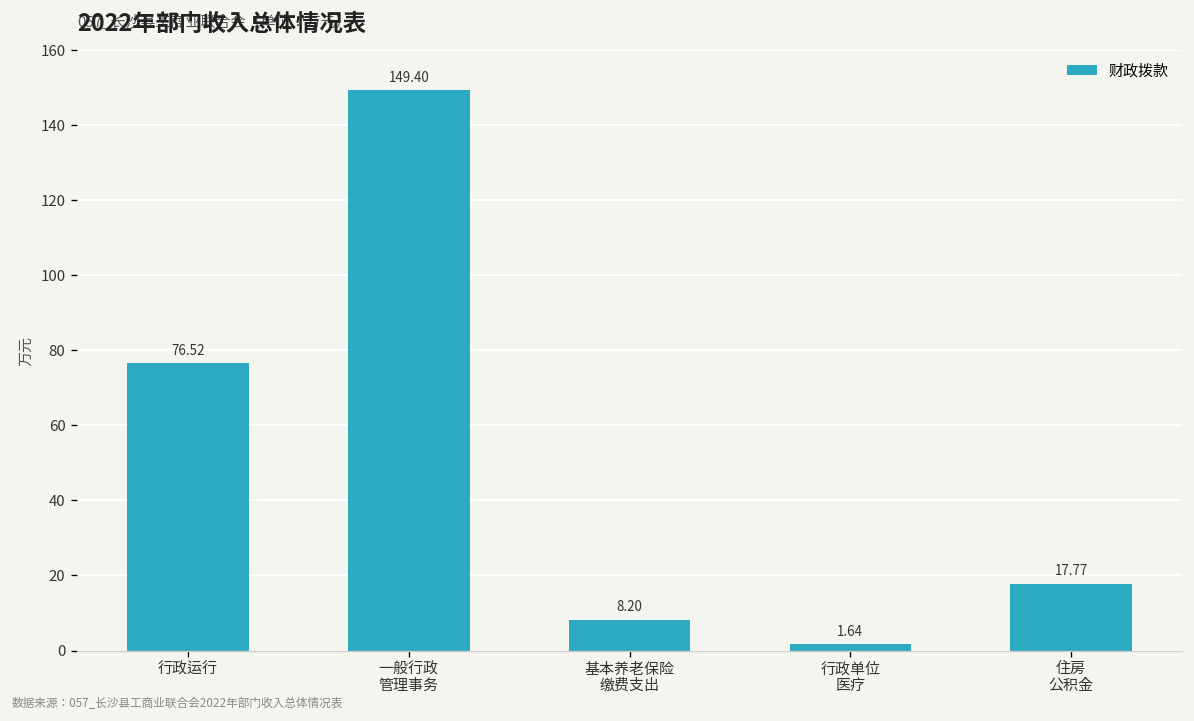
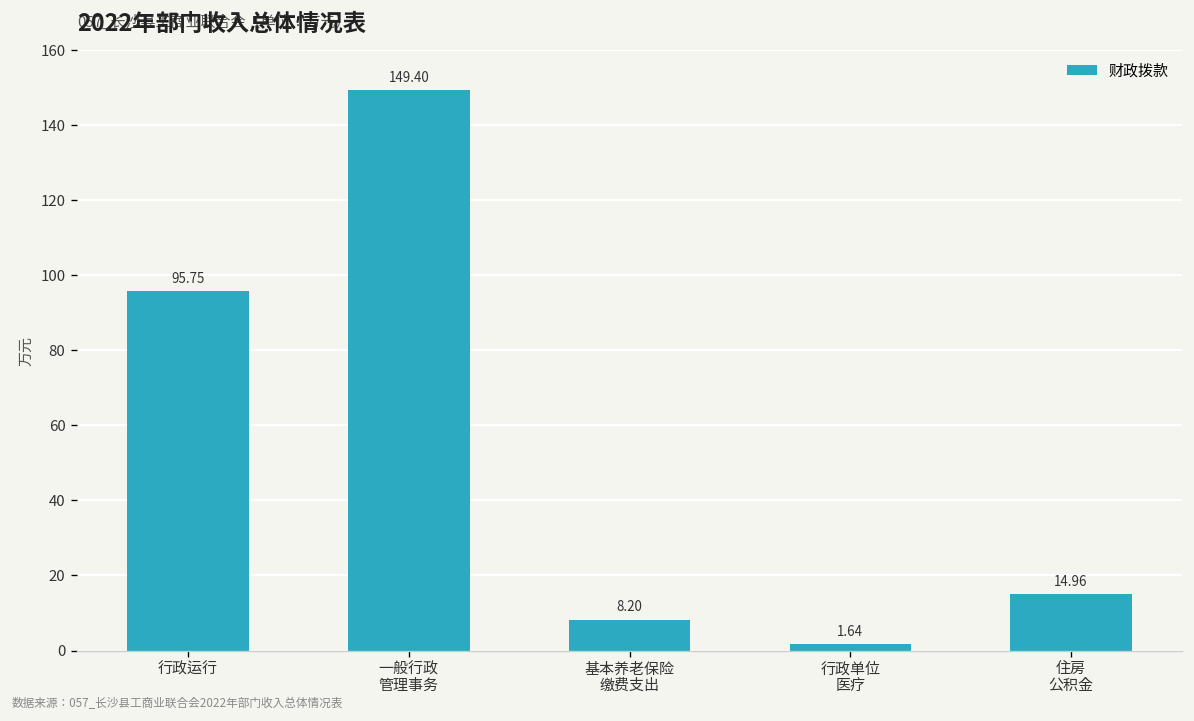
行政运行: 76.52 -> 95.75
住房 公积金: 17.77 -> 14.96
